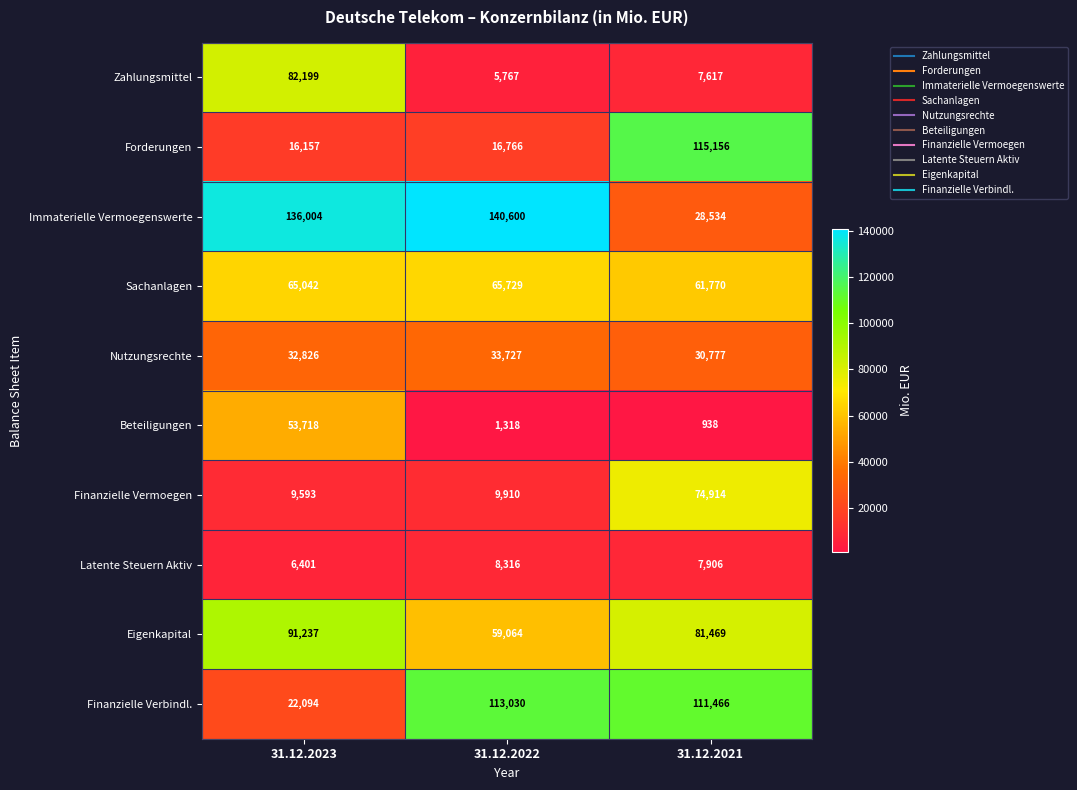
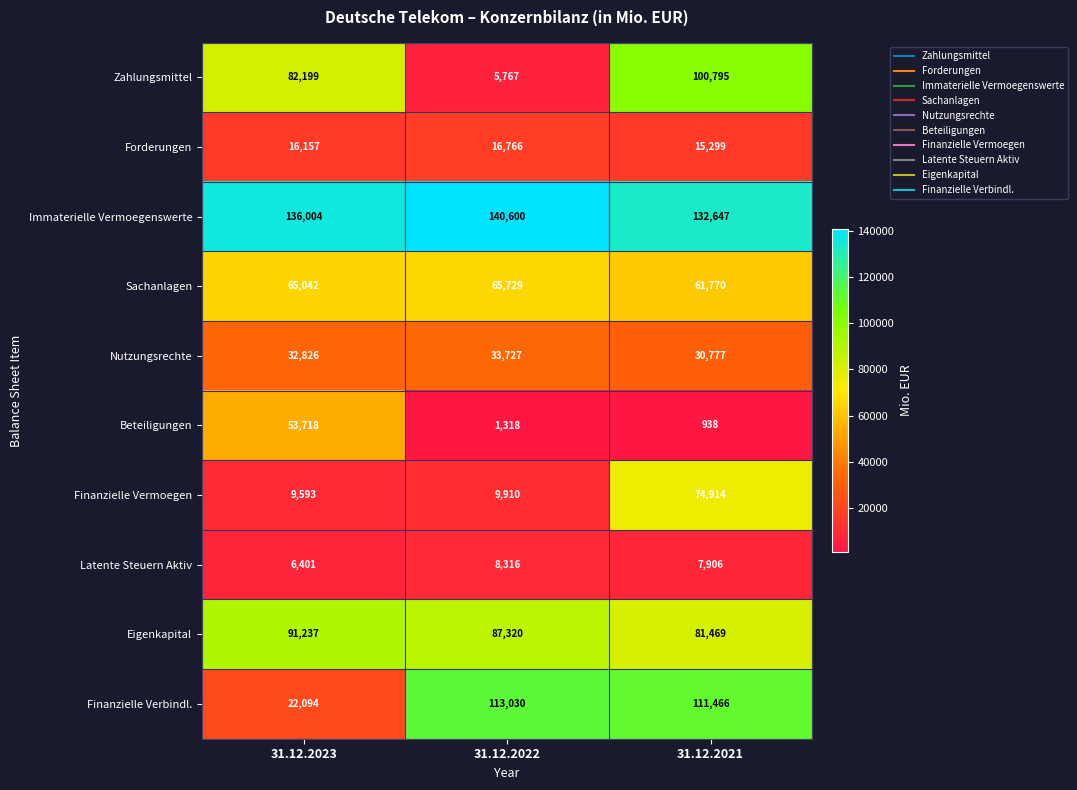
Zahlungsmittel, 31.12.2021: 7,617 -> 100,795
Forderungen, 31.12.2021: 115,156 -> 15,299
Immaterielle Vermoegenswerte, 31.12.2021: 28,534 -> 132,647
Eigenkapital, 31.12.2022: 59,064 -> 87,320
